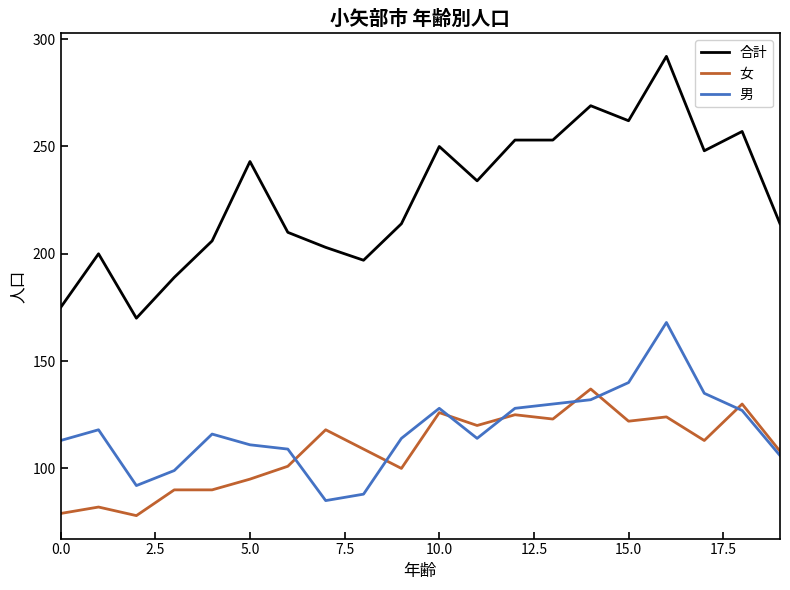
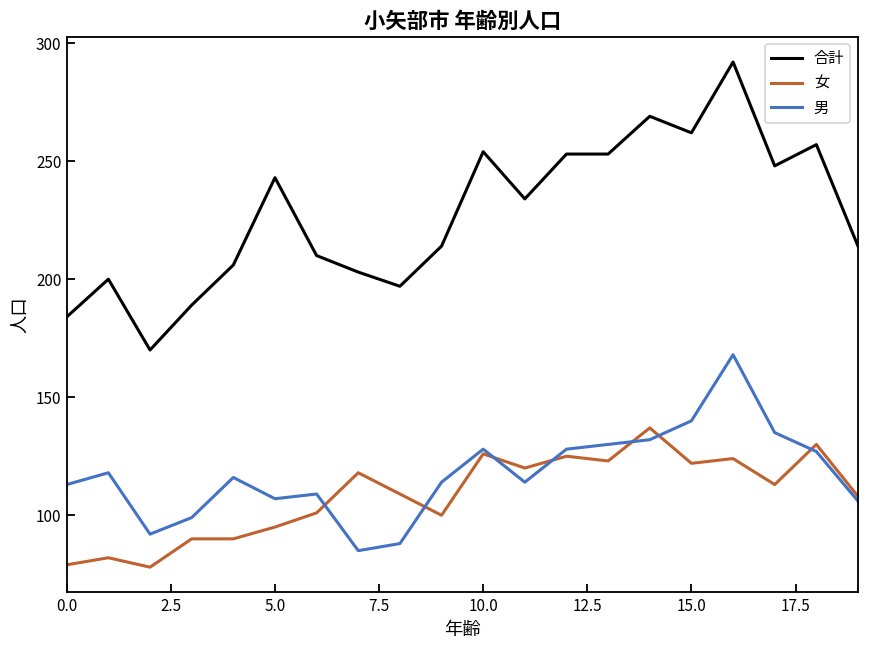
合計, 0.0: 175 -> 184
男, 5.0: 111 -> 107
合計, 10.0: 250 -> 254
